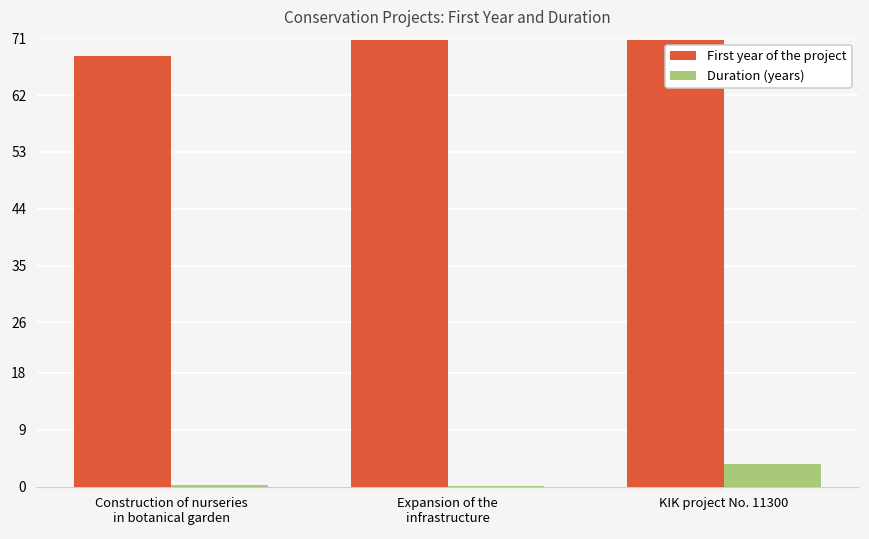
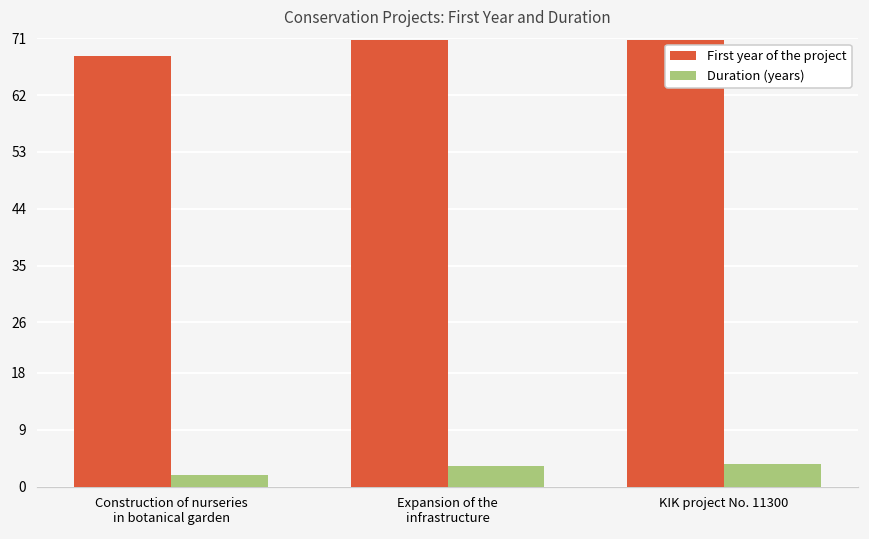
Duration (years), Construction of nurseries in botanical garden: 0 -> 2
Duration (years), Expansion of the infrastructure: 0 -> 3
